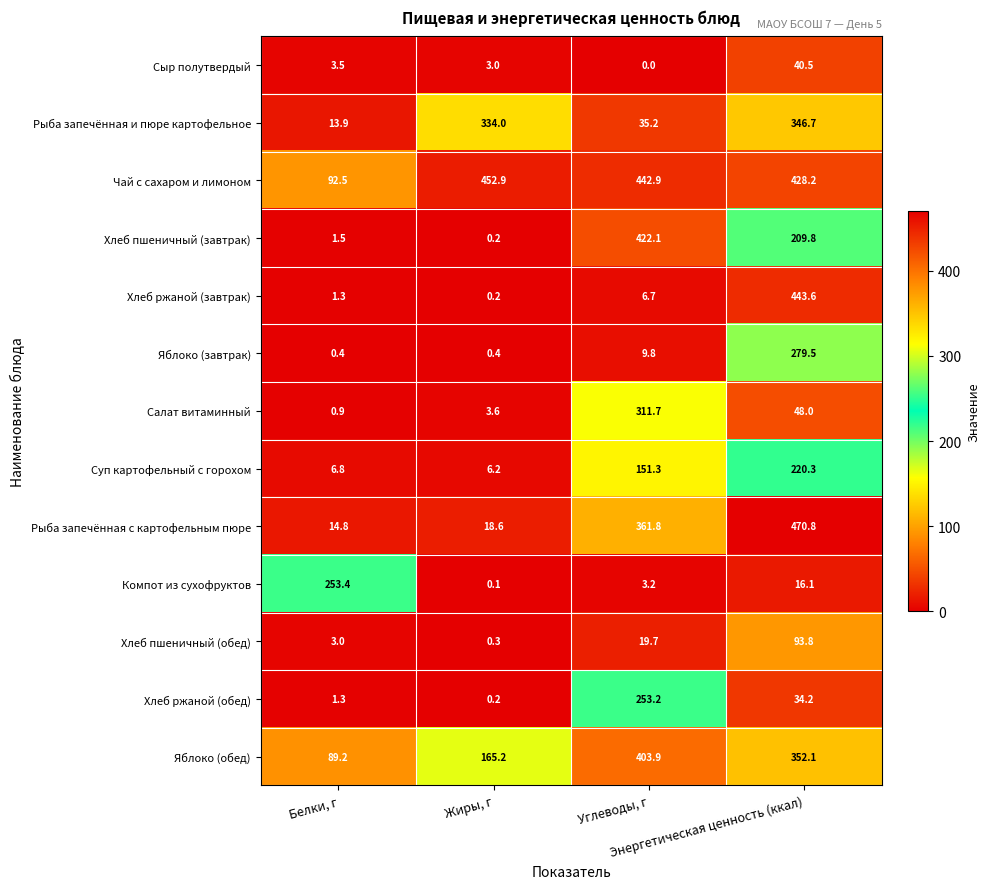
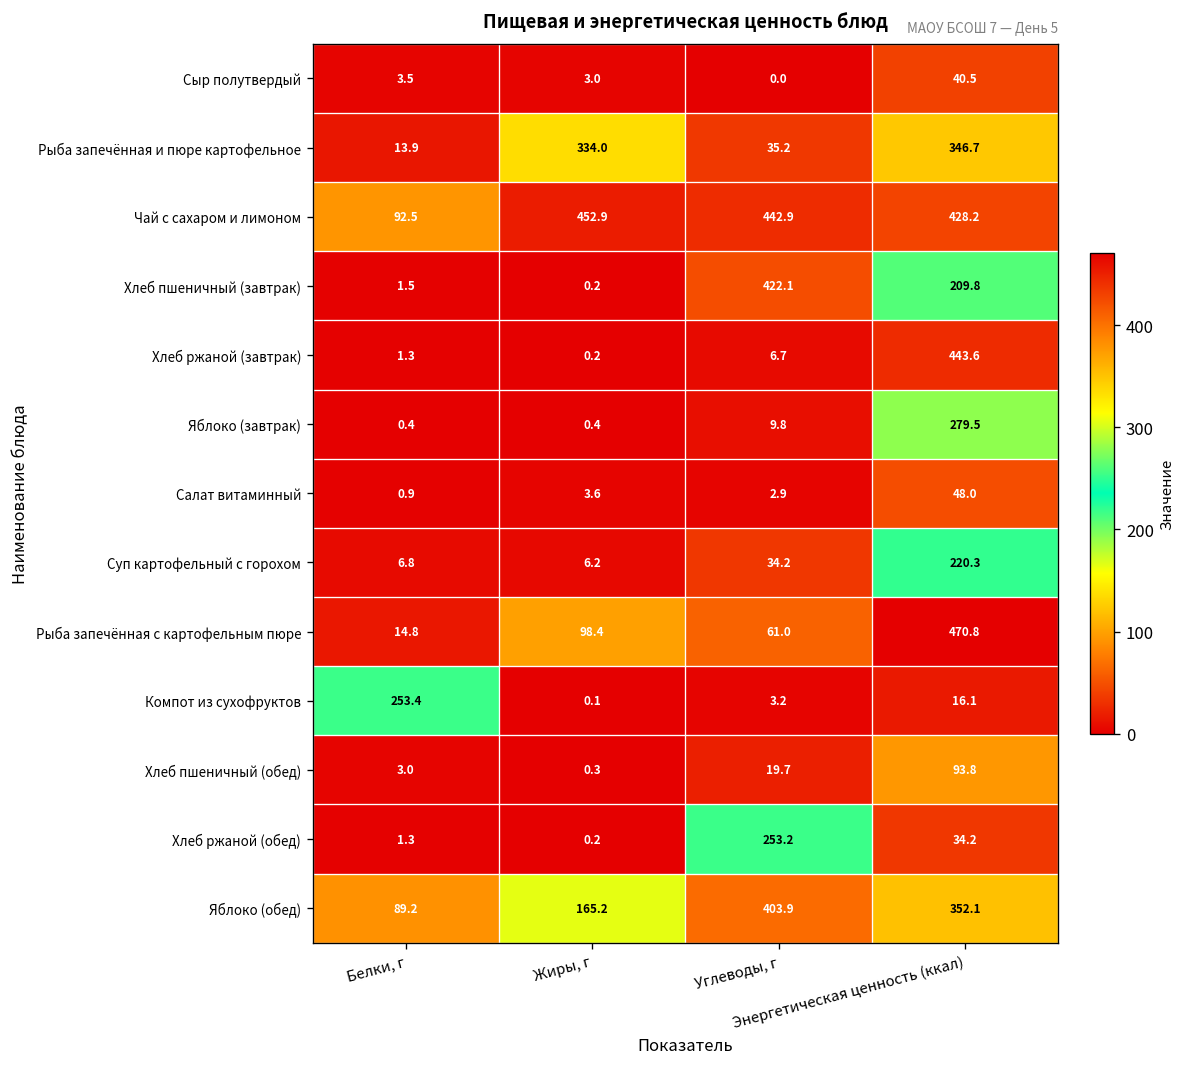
Салат витаминный, Углеводы, г: 311.7 -> 2.9
Суп картофельный с горохом, Углеводы, г: 151.3 -> 34.2
Рыба запечённая с картофельным пюре, Жиры, г: 18.6 -> 98.4
Рыба запечённая с картофельным пюре, Углеводы, г: 361.8 -> 61.0
